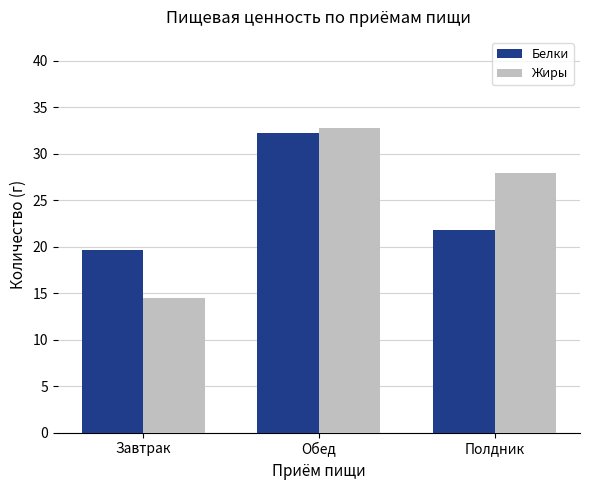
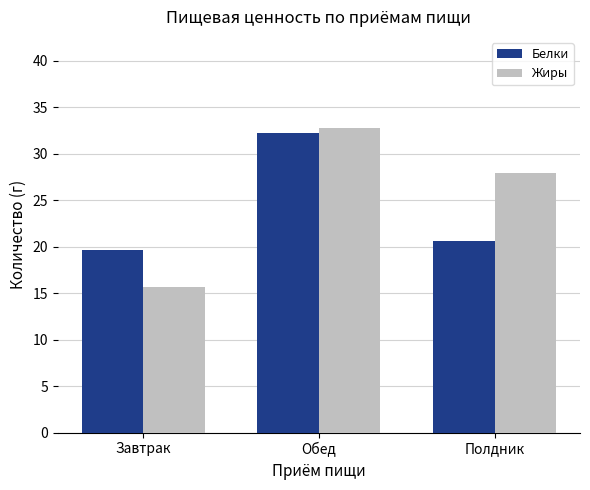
Жиры, Завтрак: 14 -> 16
Белки, Полдник: 22 -> 21
